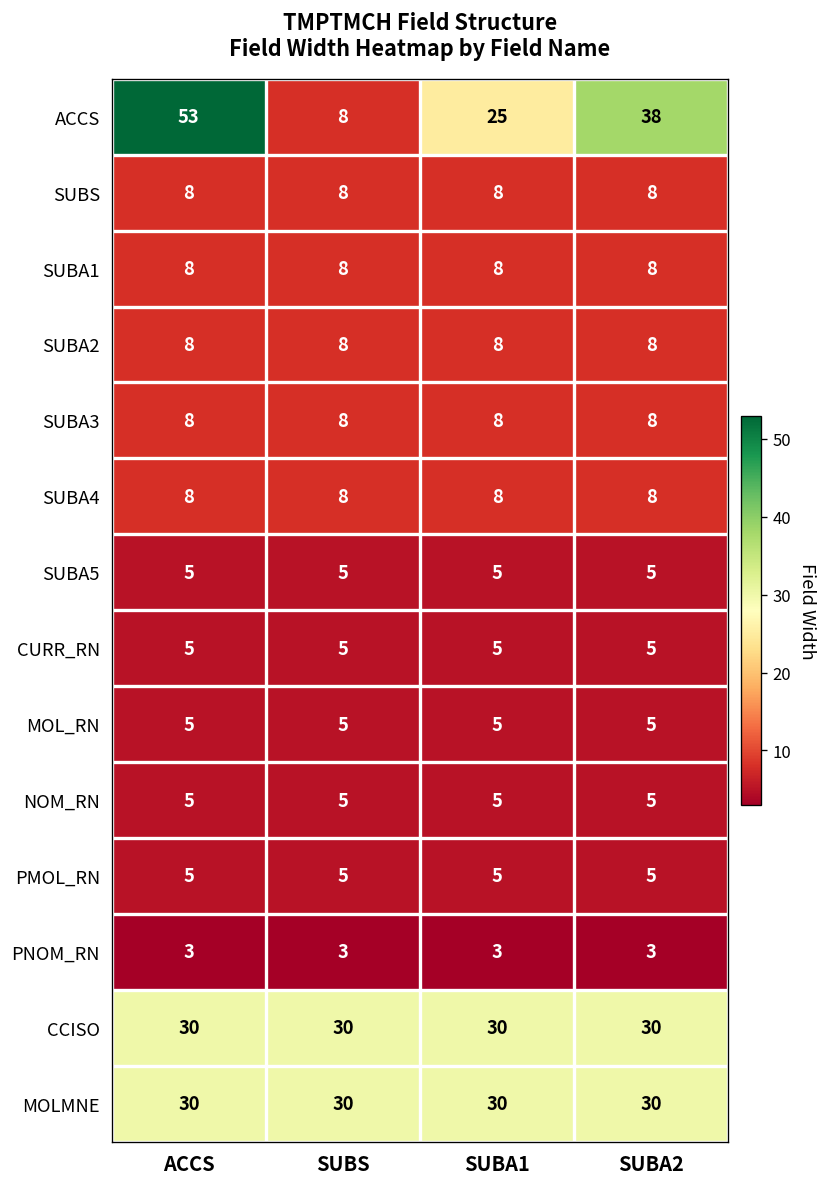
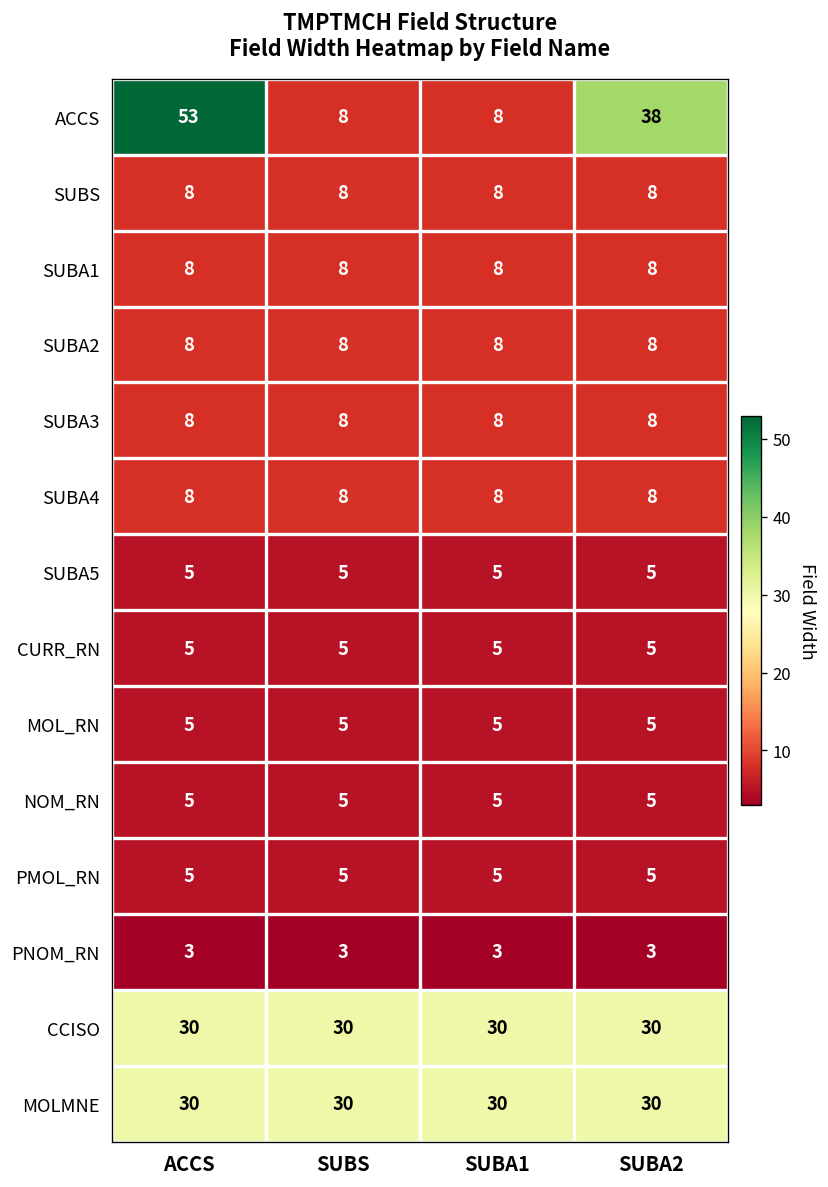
ACCS, SUBA1: 25 -> 8
